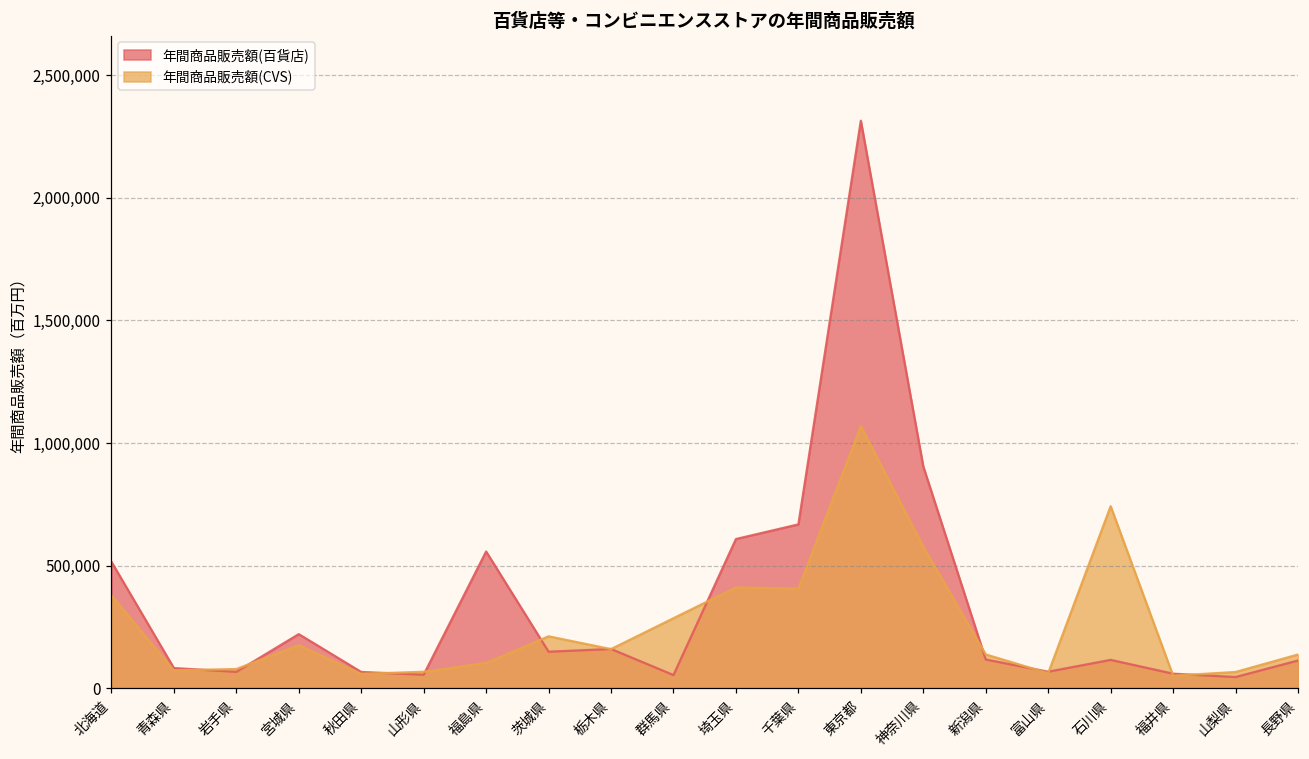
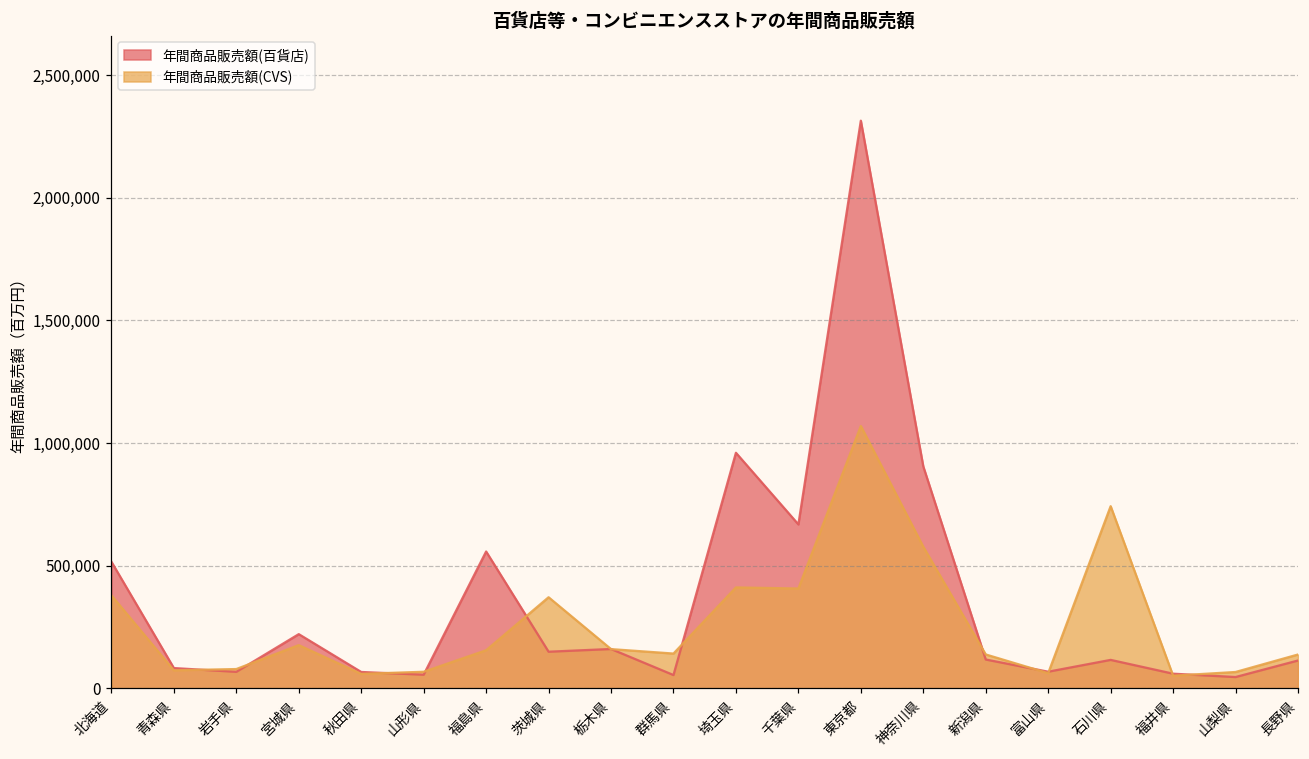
年間商品販売額(CVS), 福島県: 100,000 -> 160,000
年間商品販売額(CVS), 茨城県: 210,000 -> 370,000
年間商品販売額(CVS), 群馬県: 290,000 -> 140,000
年間商品販売額(百貨店), 埼玉県: 610,000 -> 960,000
